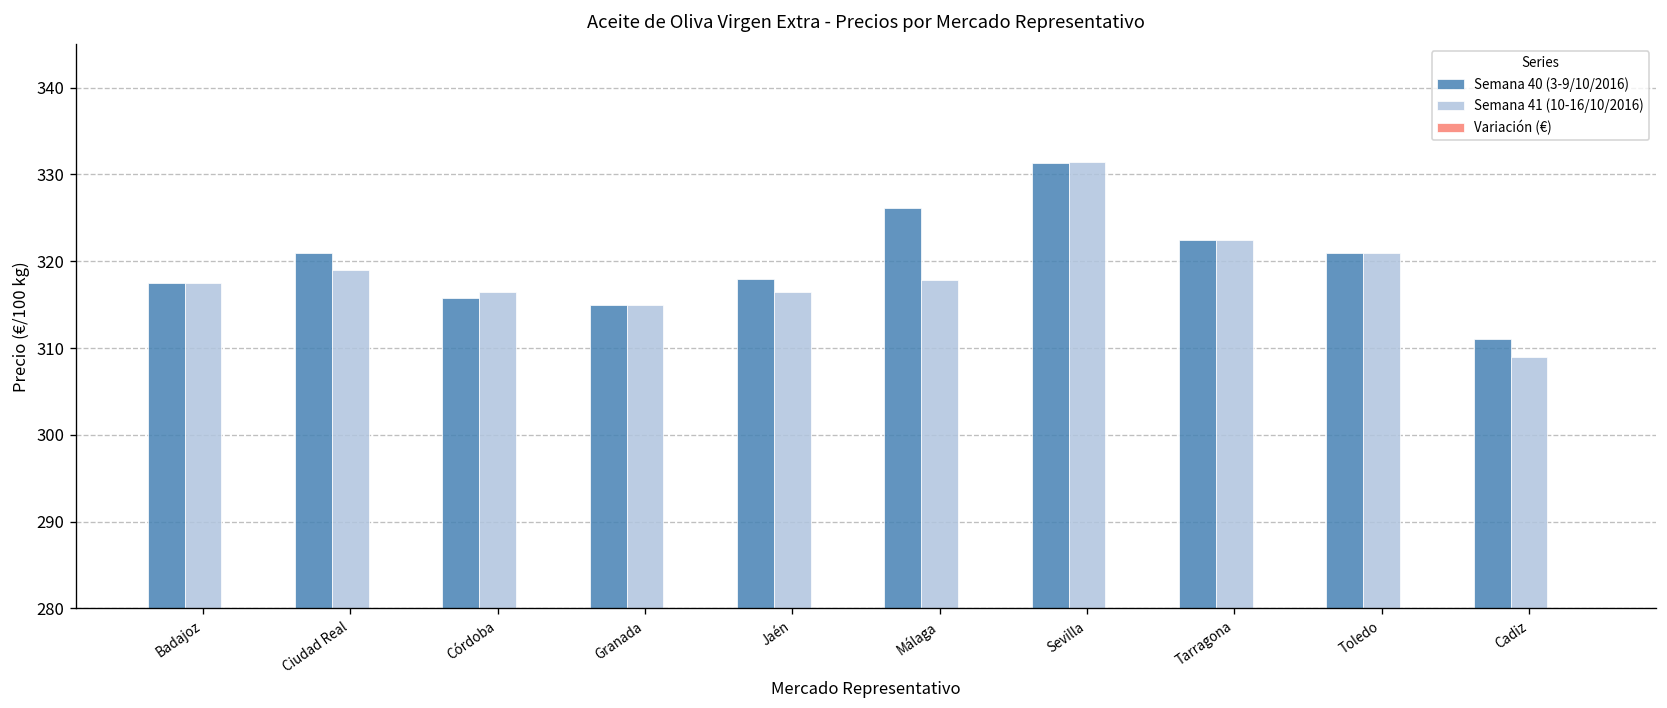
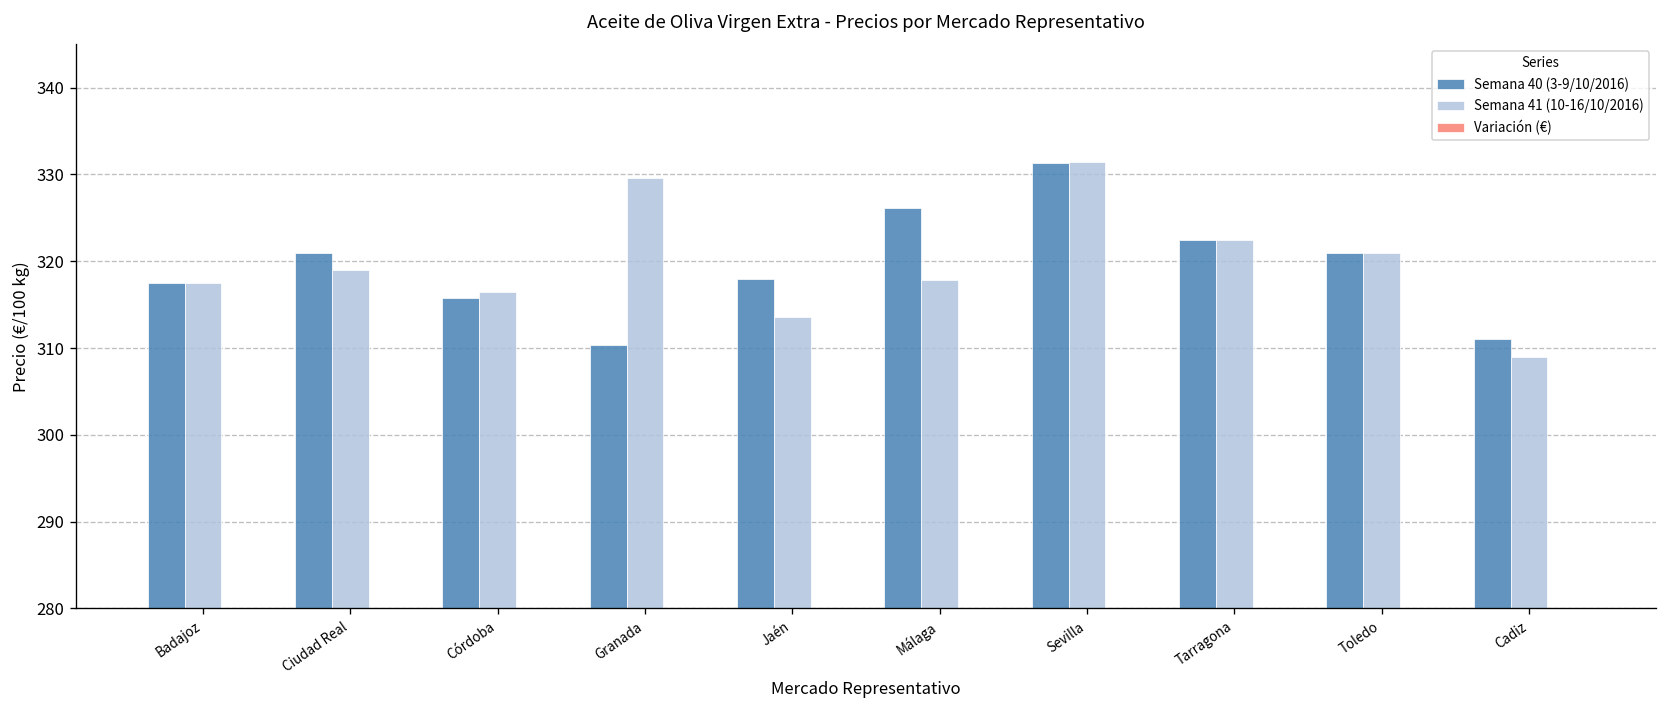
Semana 40 (3-9/10/2016), Granada: 315 -> 310
Semana 41 (10-16/10/2016), Granada: 315 -> 330
Semana 41 (10-16/10/2016), Jaén: 316 -> 314
